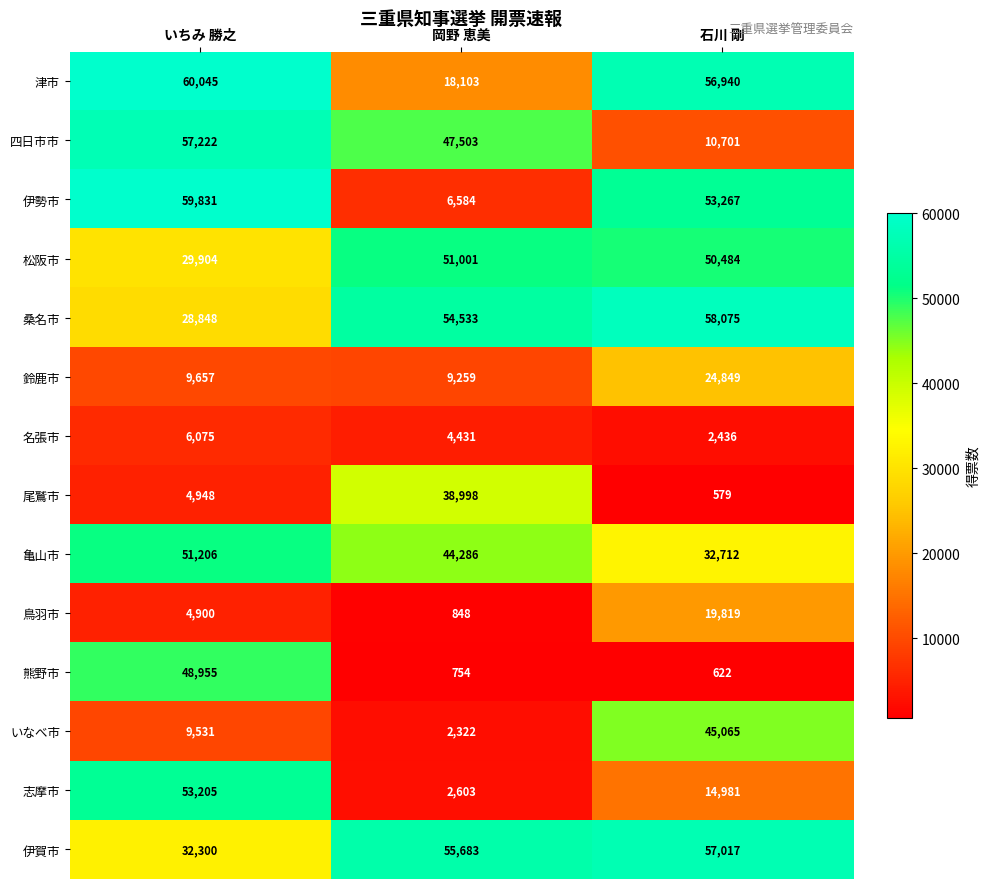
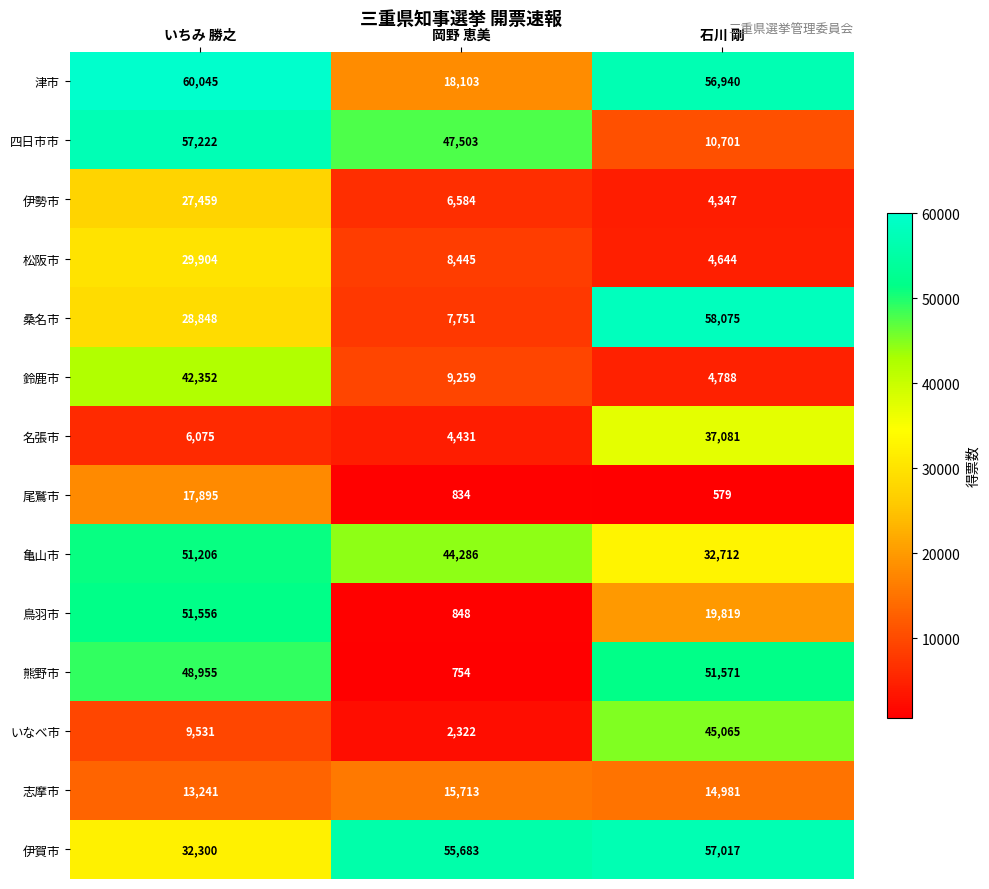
伊勢市, いちみ 勝之: 59,831 -> 27,459
伊勢市, 石川 剛: 53,267 -> 4,347
松阪市, 岡野 恵美: 51,001 -> 8,445
松阪市, 石川 剛: 50,484 -> 4,644
桑名市, 岡野 恵美: 54,533 -> 7,751
鈴鹿市, いちみ 勝之: 9,657 -> 42,352
鈴鹿市, 石川 剛: 24,849 -> 4,788
名張市, 石川 剛: 2,436 -> 37,081
尾鷲市, いちみ 勝之: 4,948 -> 17,895
尾鷲市, 岡野 恵美: 38,998 -> 834
鳥羽市, いちみ 勝之: 4,900 -> 51,556
熊野市, 石川 剛: 622 -> 51,571
志摩市, いちみ 勝之: 53,205 -> 13,241
志摩市, 岡野 恵美: 2,603 -> 15,713
